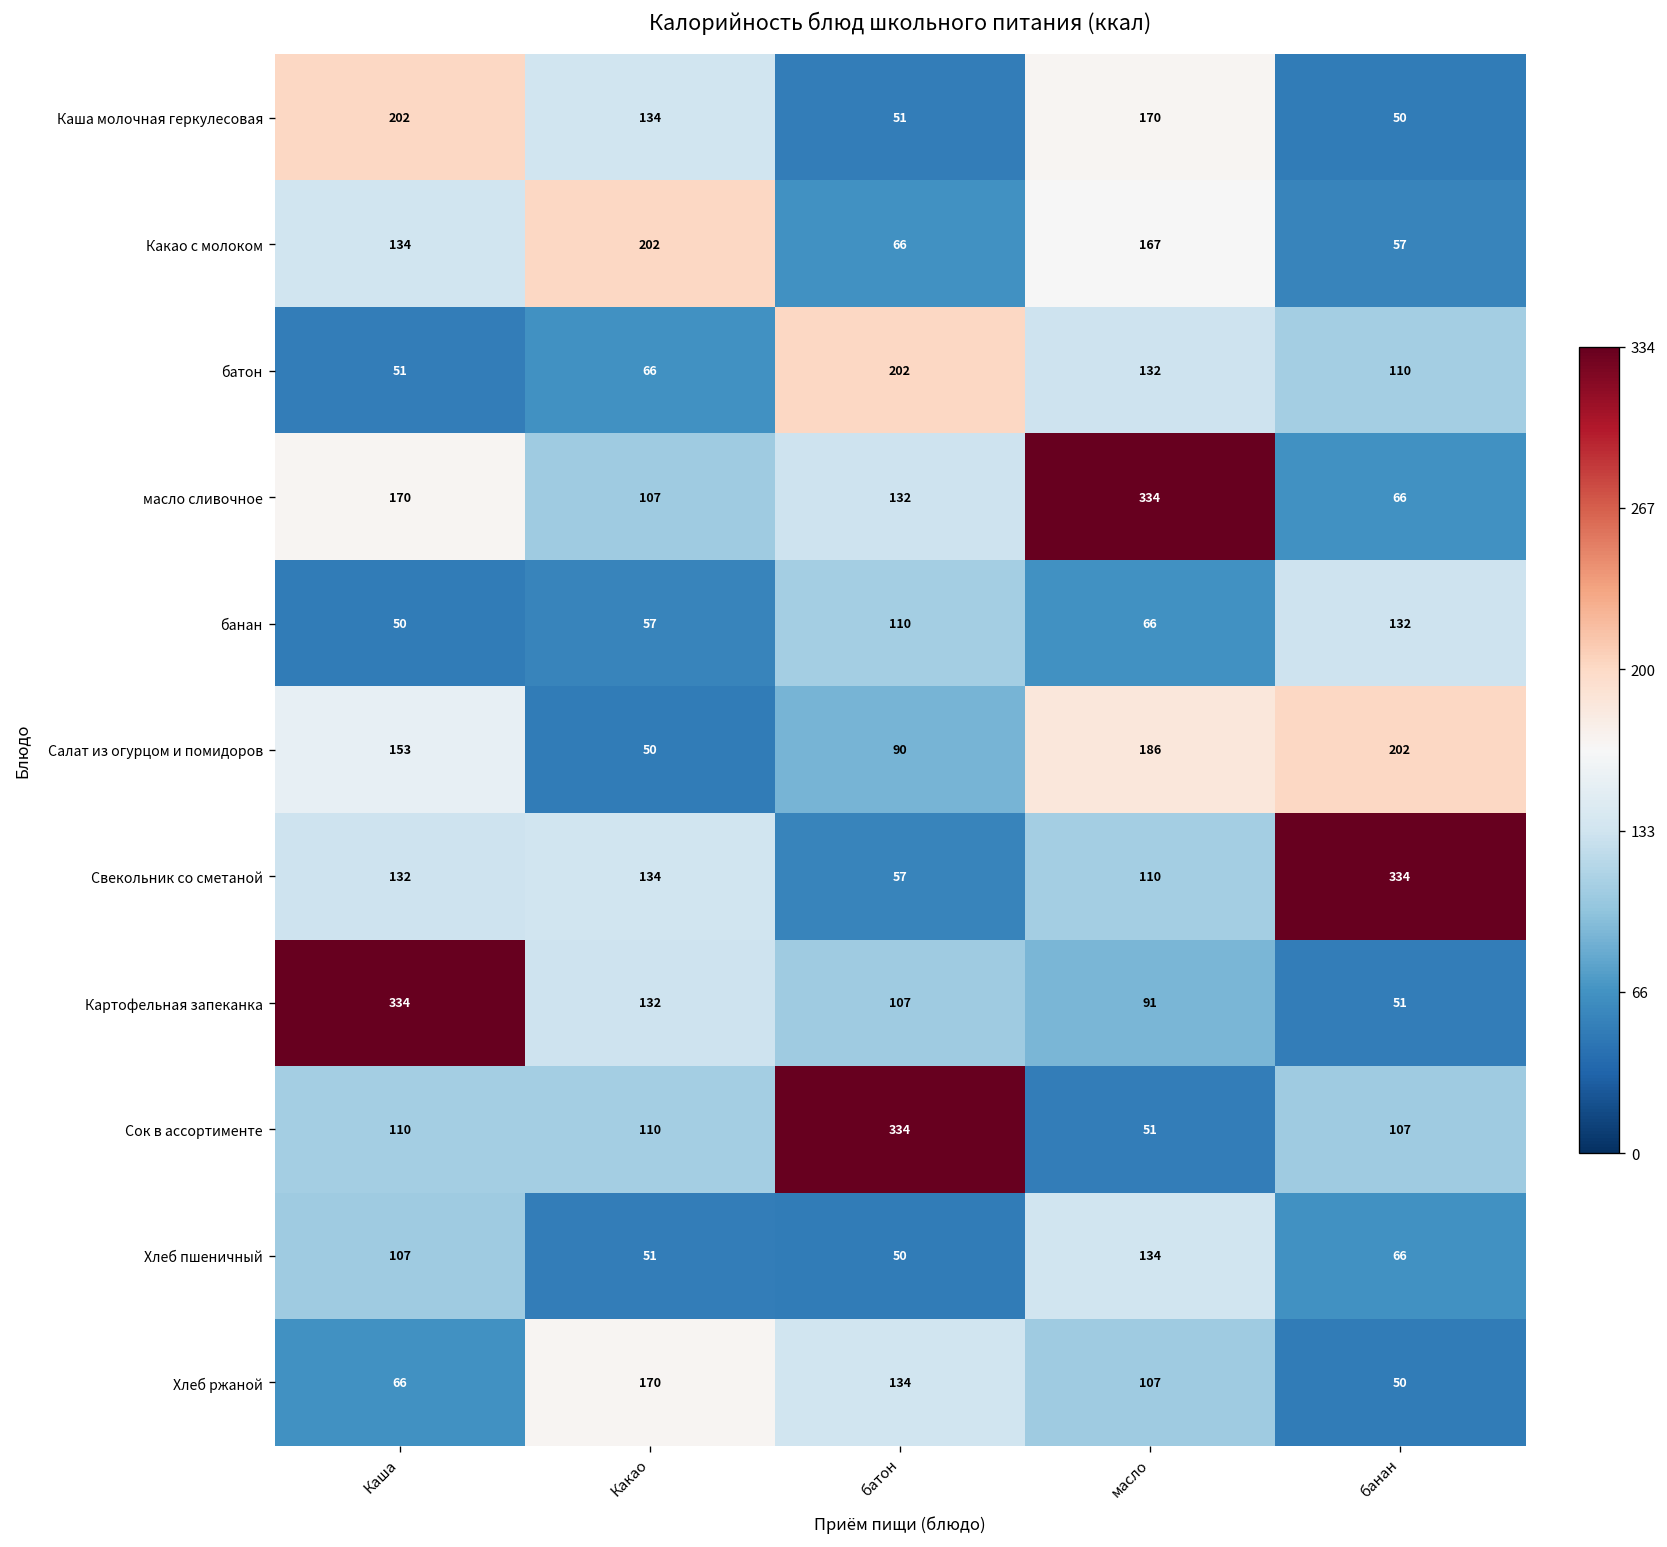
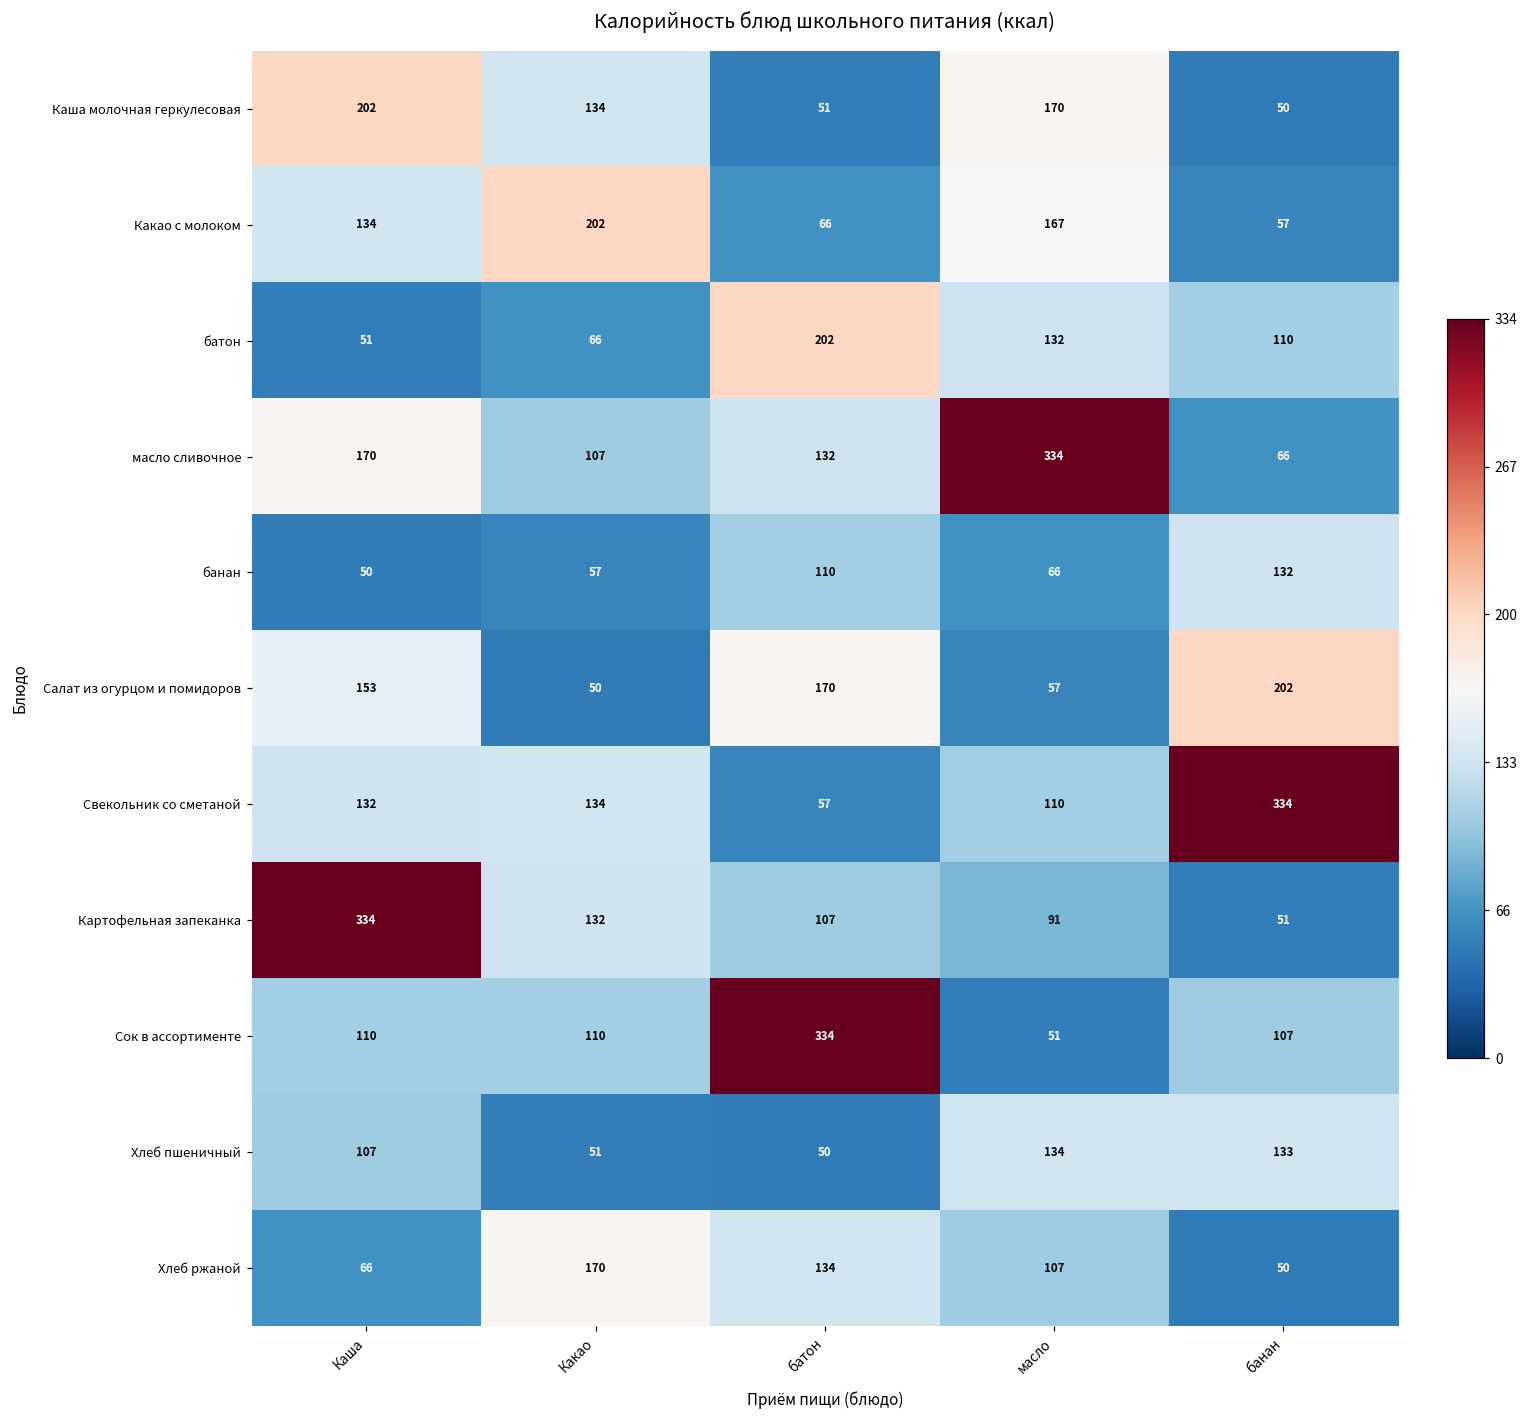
Салат из огурцом и помидоров, батон: 90 -> 170
Салат из огурцом и помидоров, масло: 186 -> 57
Хлеб пшеничный, банан: 66 -> 133
